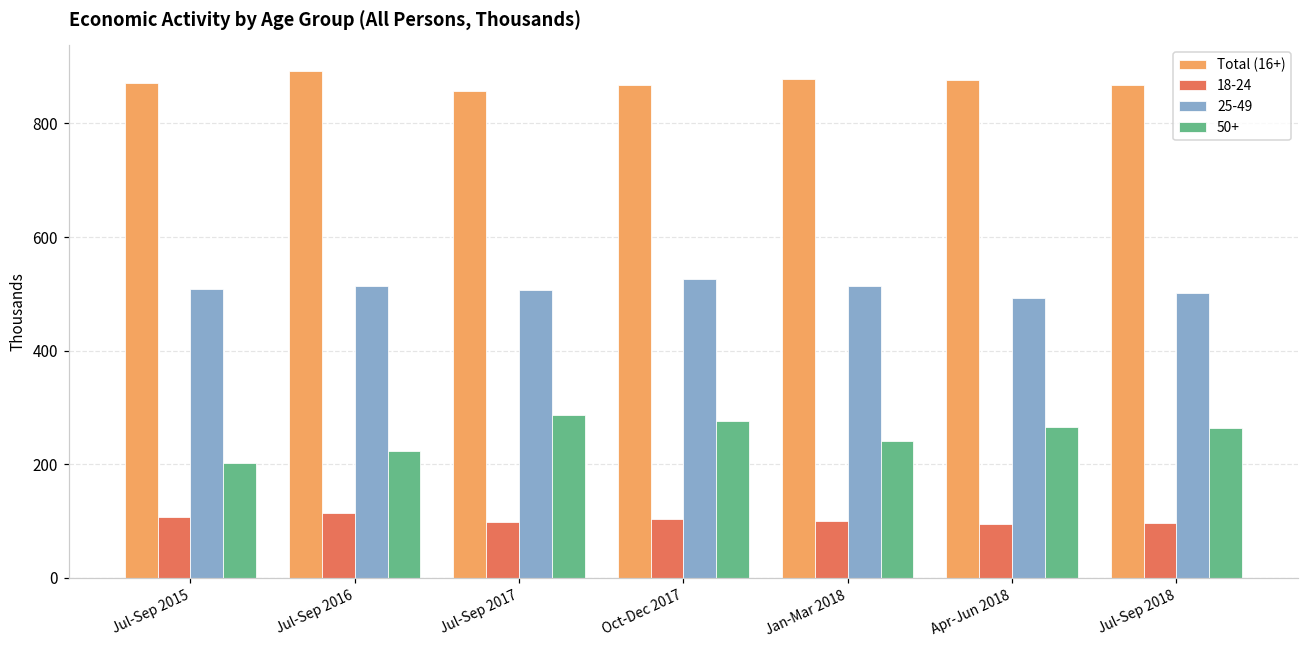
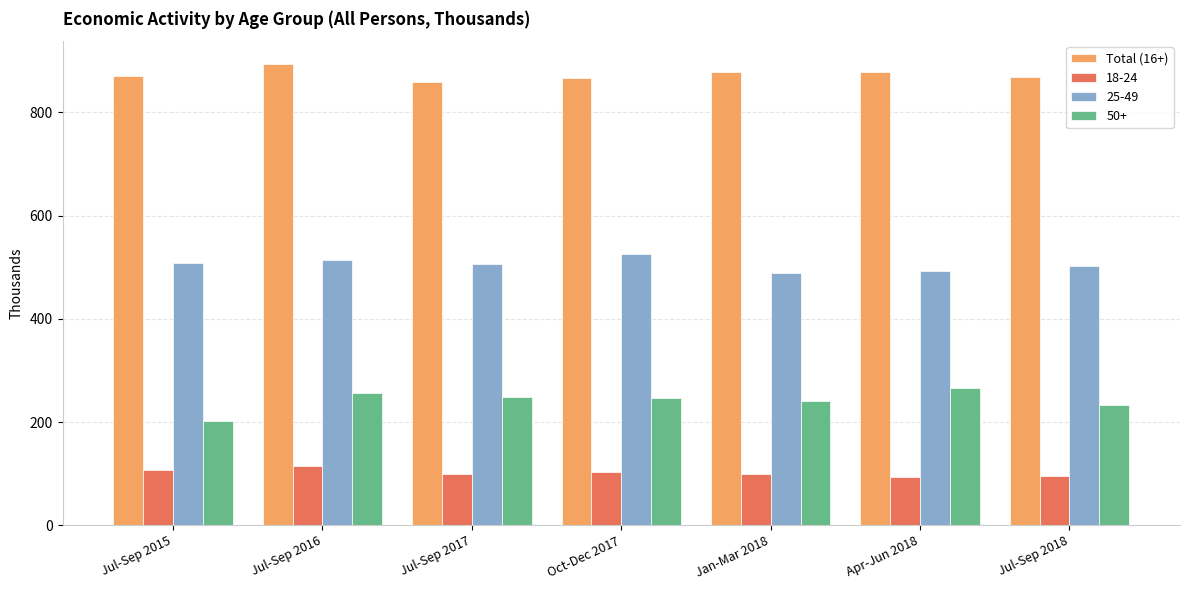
50+, Jul-Sep 2016: 220 -> 260
50+, Jul-Sep 2017: 290 -> 250
50+, Oct-Dec 2017: 280 -> 250
25-49, Jan-Mar 2018: 510 -> 490
50+, Jul-Sep 2018: 260 -> 230
